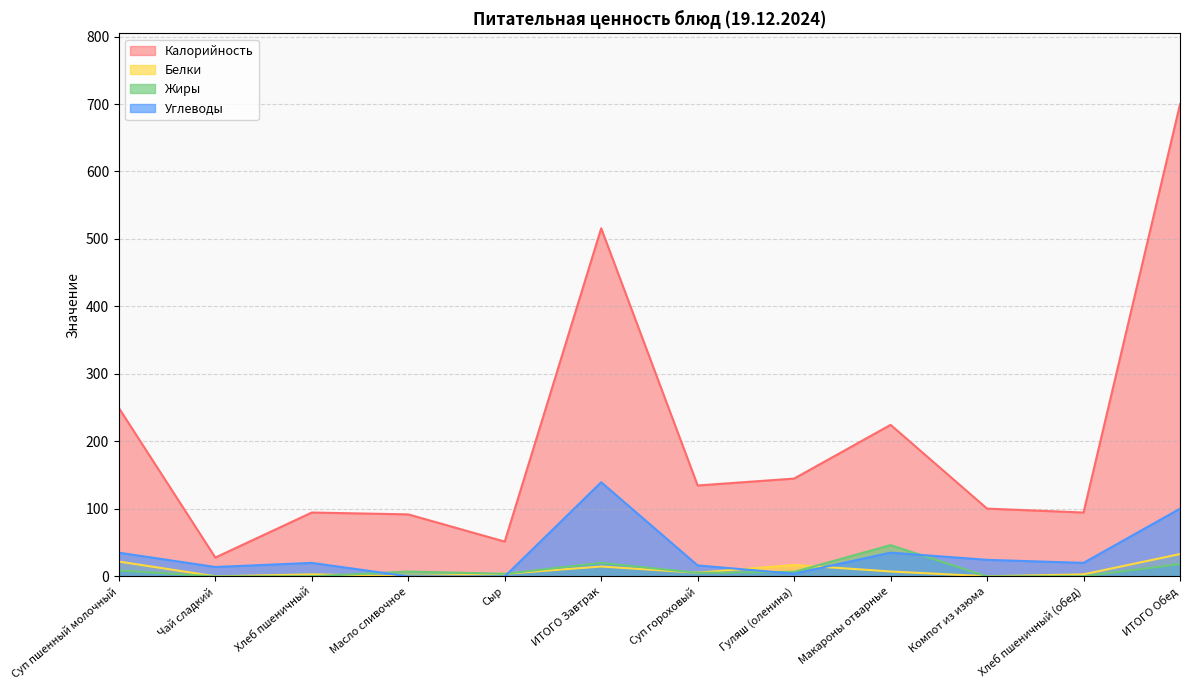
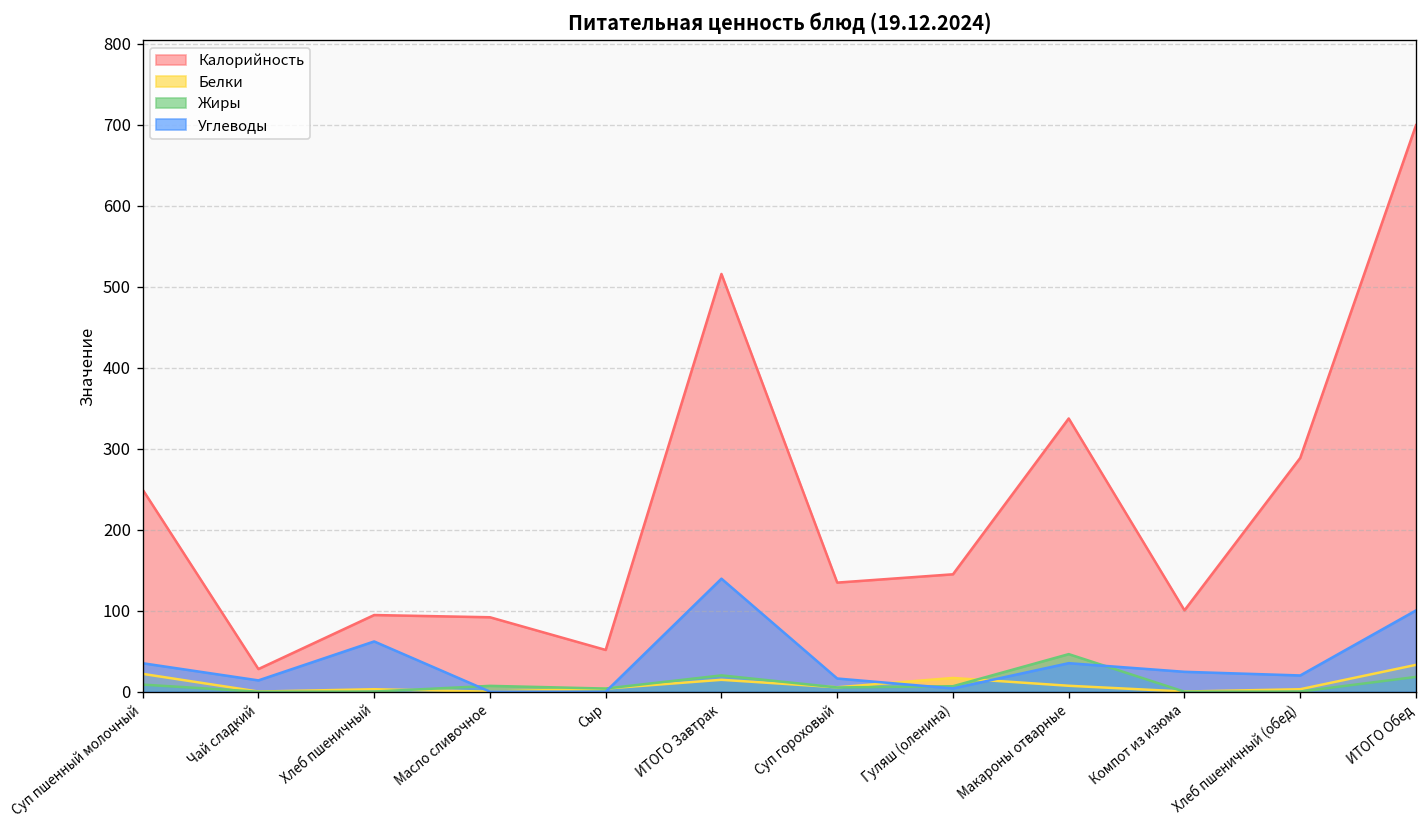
Углеводы, Хлеб пшеничный: 20 -> 60
Калорийность, Макароны отварные: 220 -> 340
Калорийность, Хлеб пшеничный (обед): 90 -> 290
